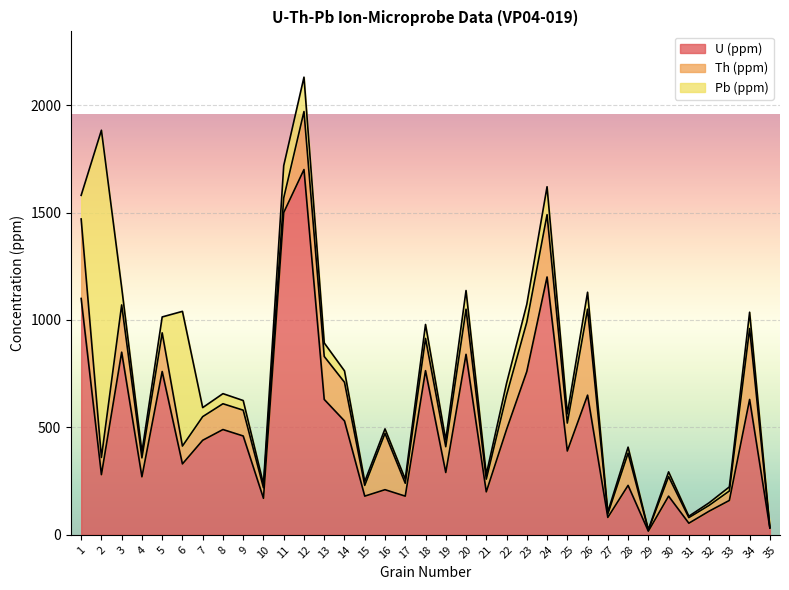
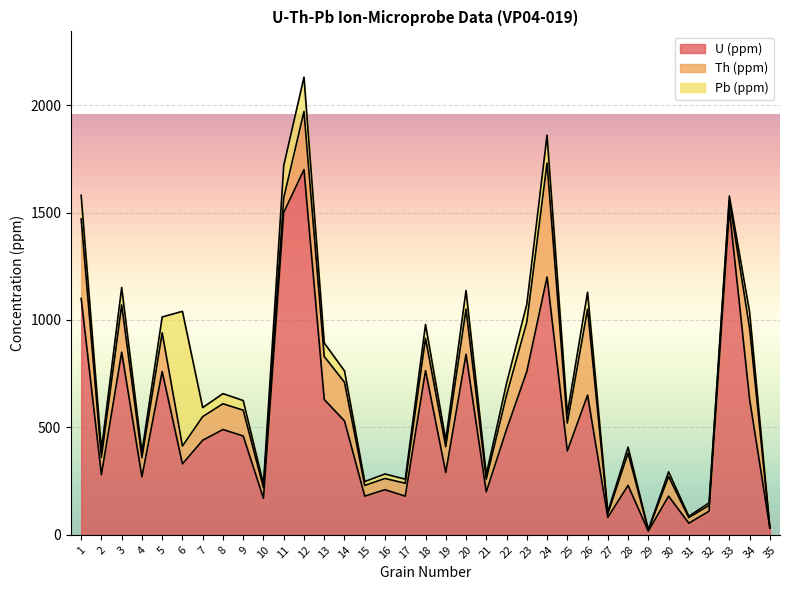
Pb (ppm), 2: 1520 -> 40
Th (ppm), 16: 260 -> 50
Th (ppm), 24: 290 -> 530
U (ppm), 33: 160 -> 1510
